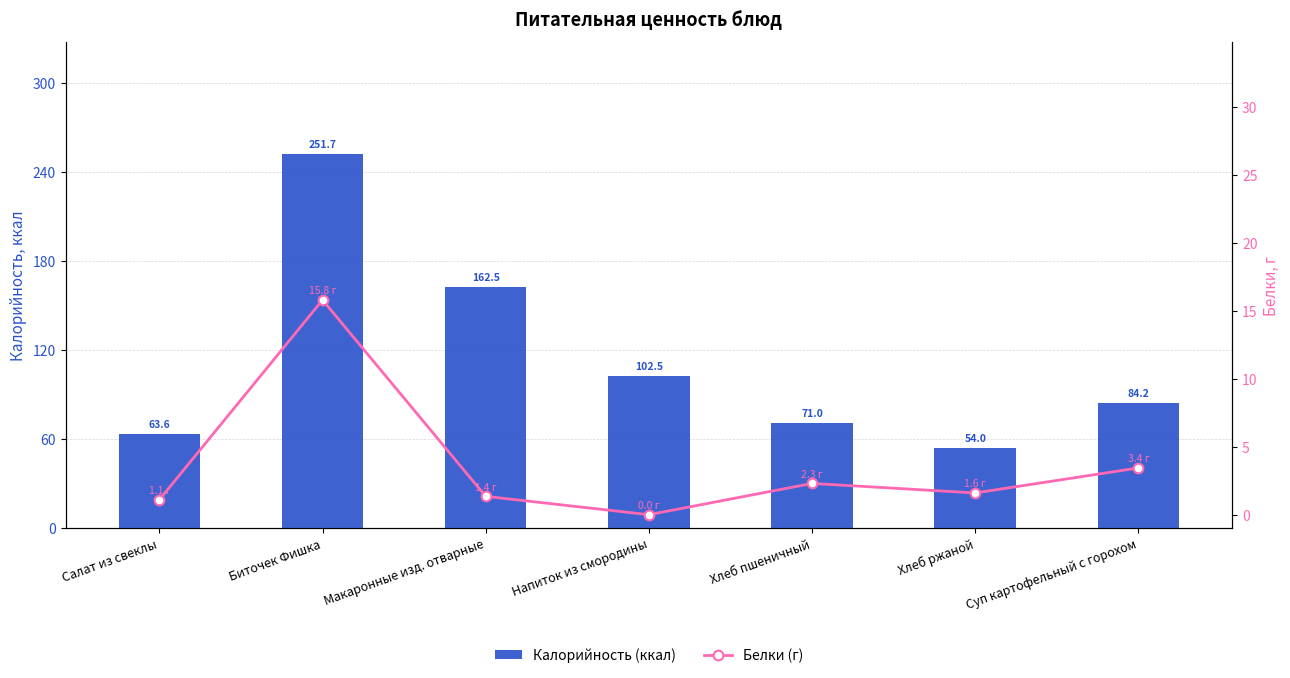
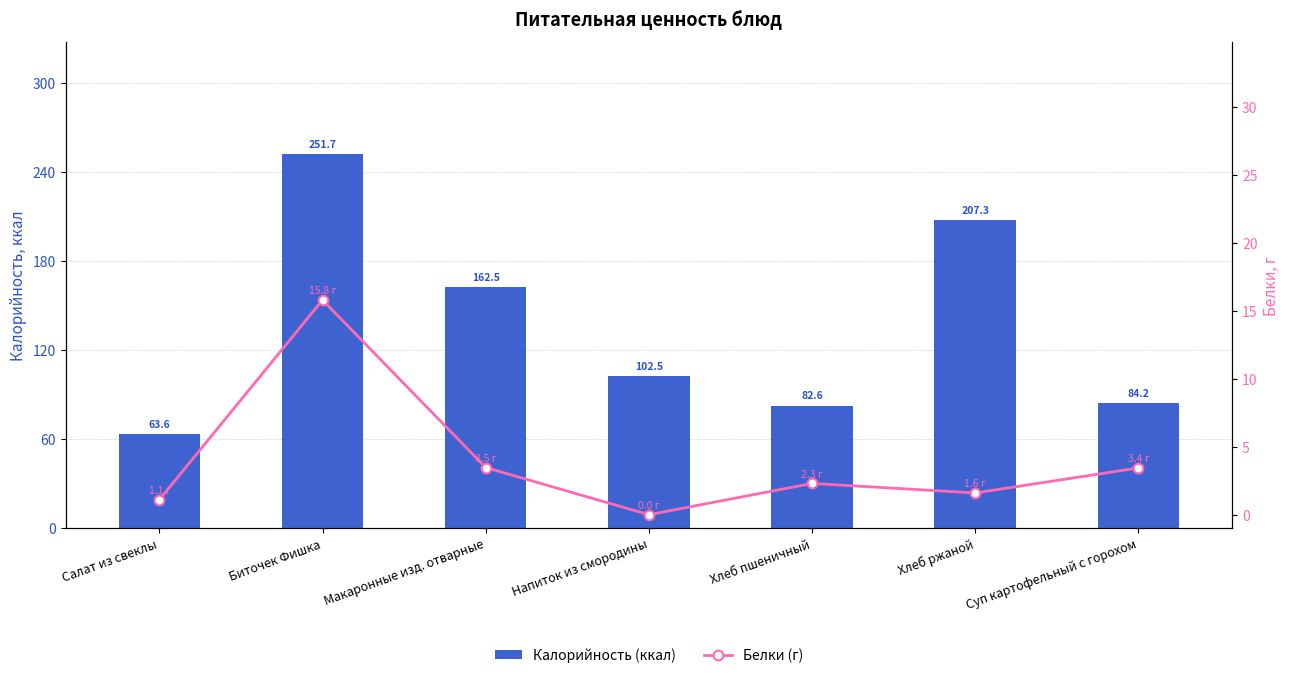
Калорийность (ккал), Хлеб пшеничный: 71.0 -> 82.6
Калорийность (ккал), Хлеб ржаной: 54.0 -> 207.3
Белки (г), Макаронные изд. отварные: 1.4 -> 3.5
